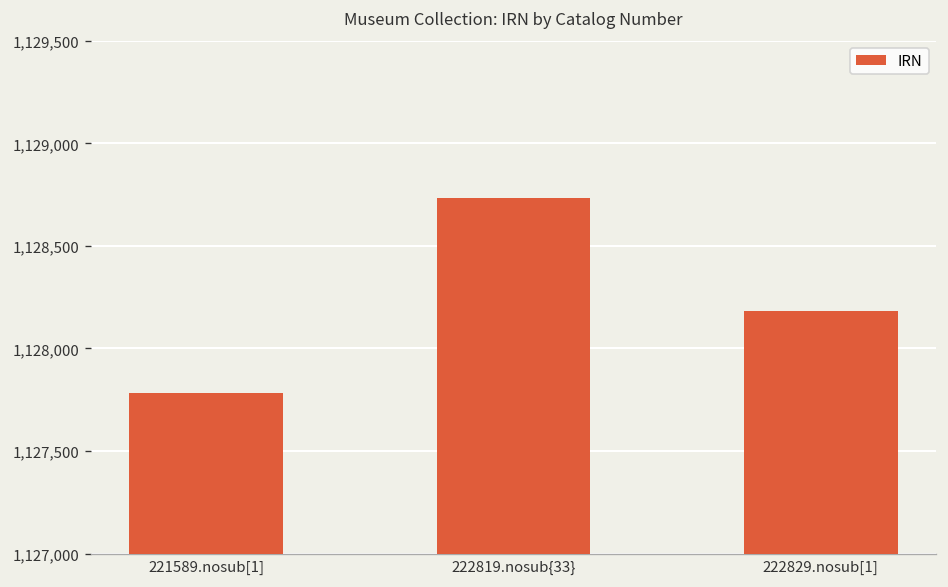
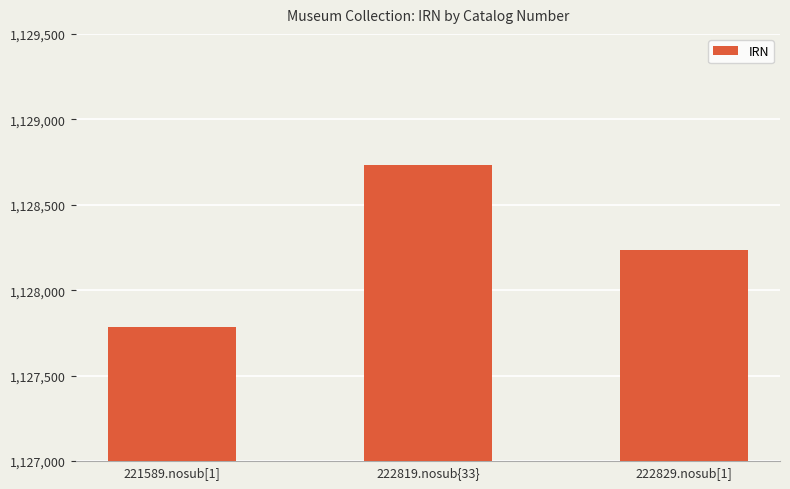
222829.nosub[1]: 1,128,180 -> 1,128,240
